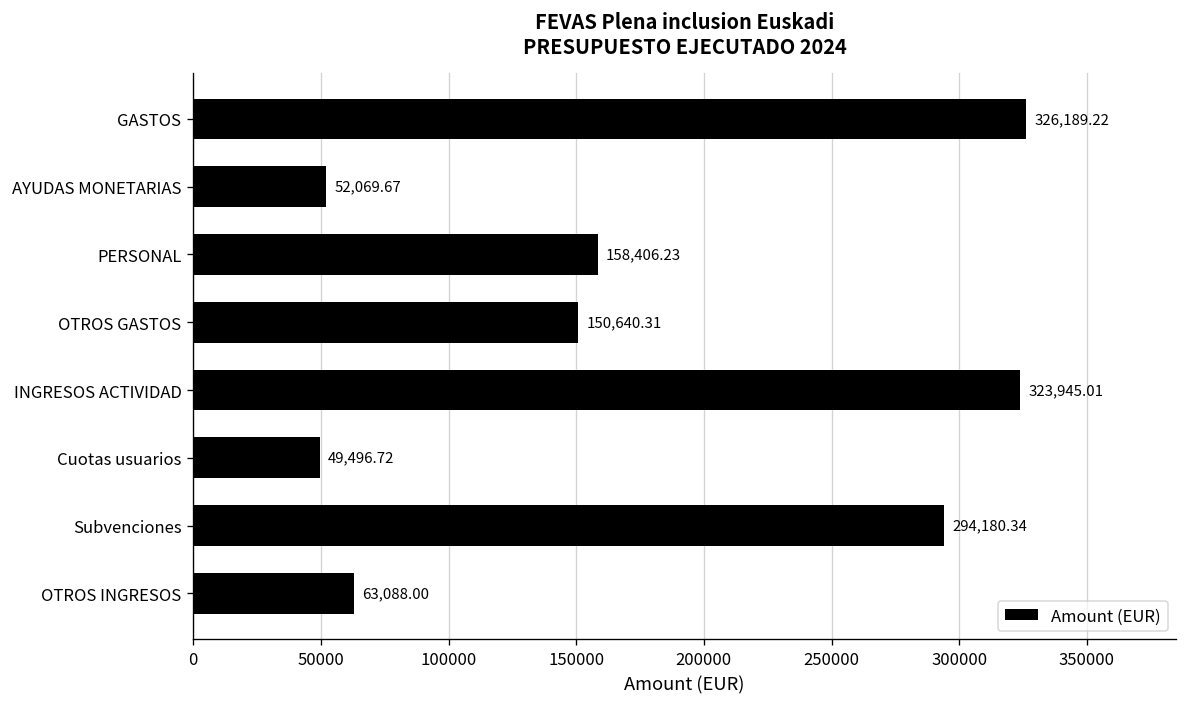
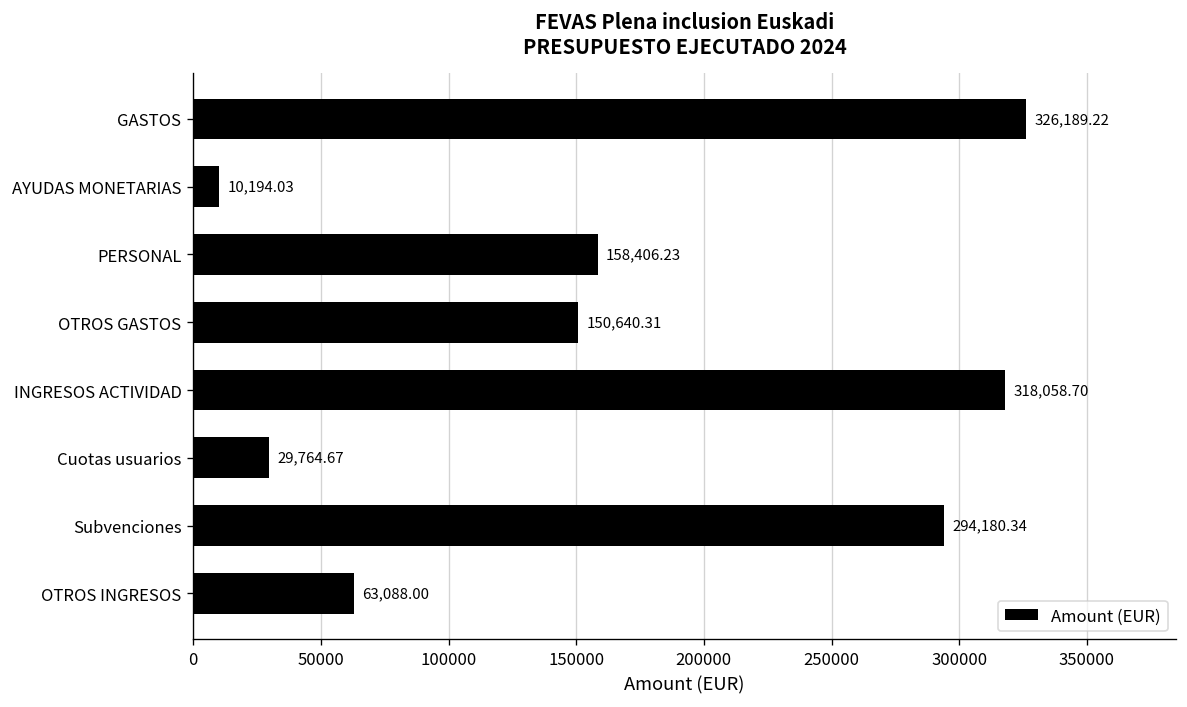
AYUDAS MONETARIAS: 52,069.67 -> 10,194.03
INGRESOS ACTIVIDAD: 323,945.01 -> 318,058.70
Cuotas usuarios: 49,496.72 -> 29,764.67
